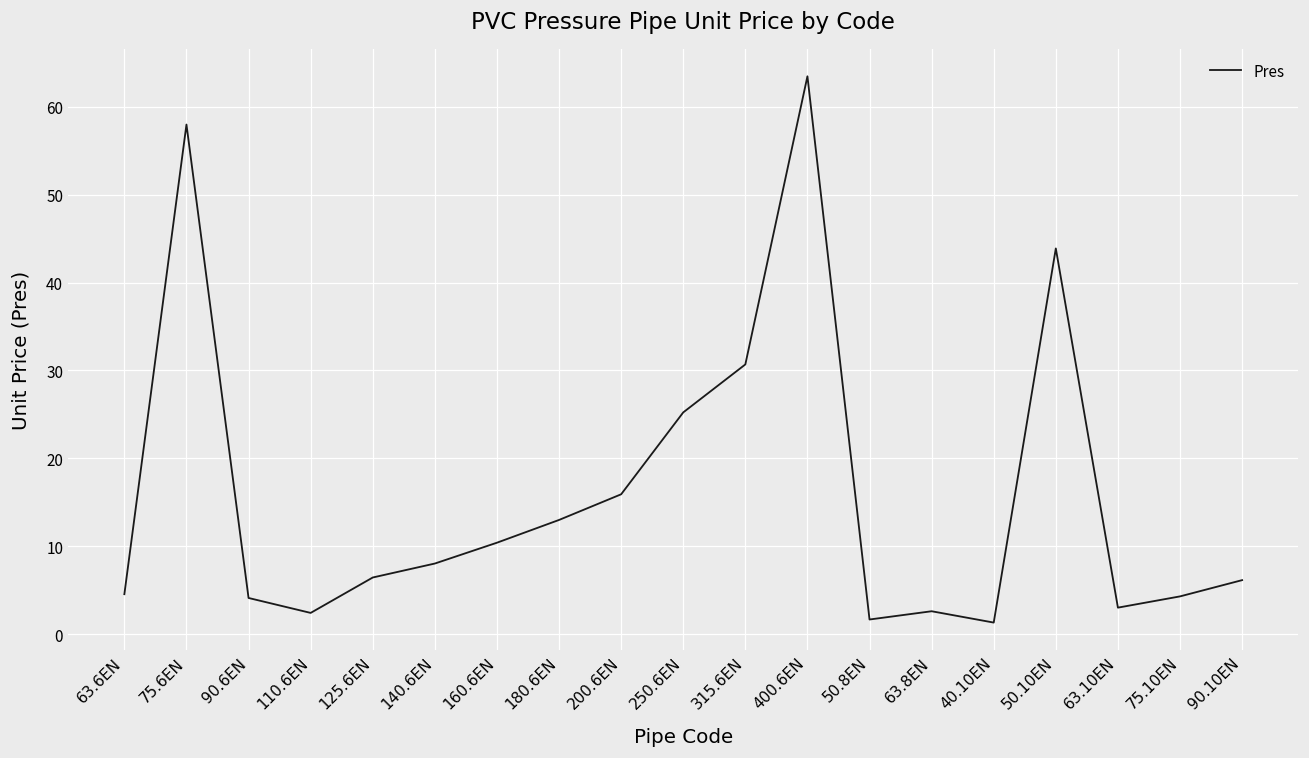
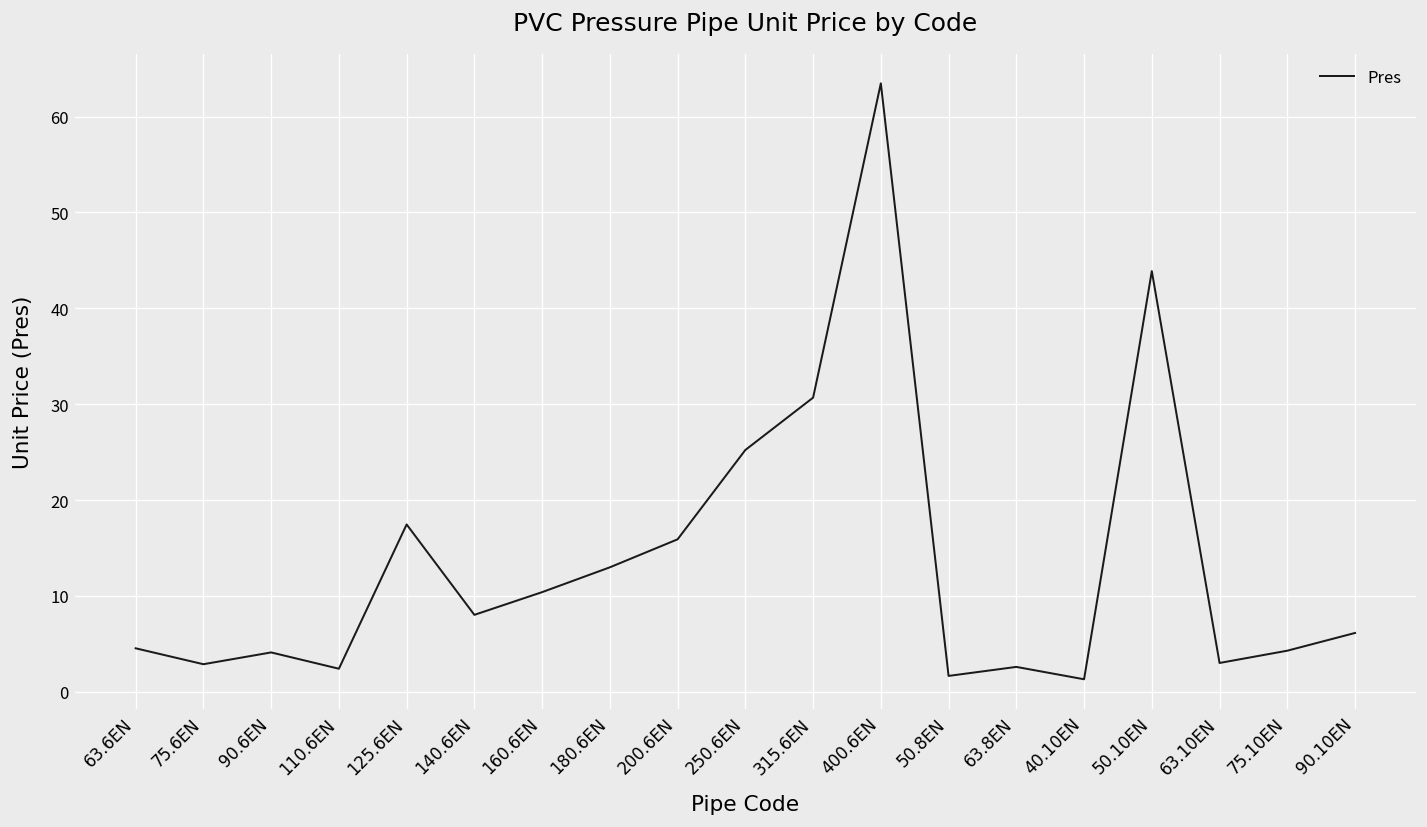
75.6EN: 58 -> 3
125.6EN: 6 -> 17
